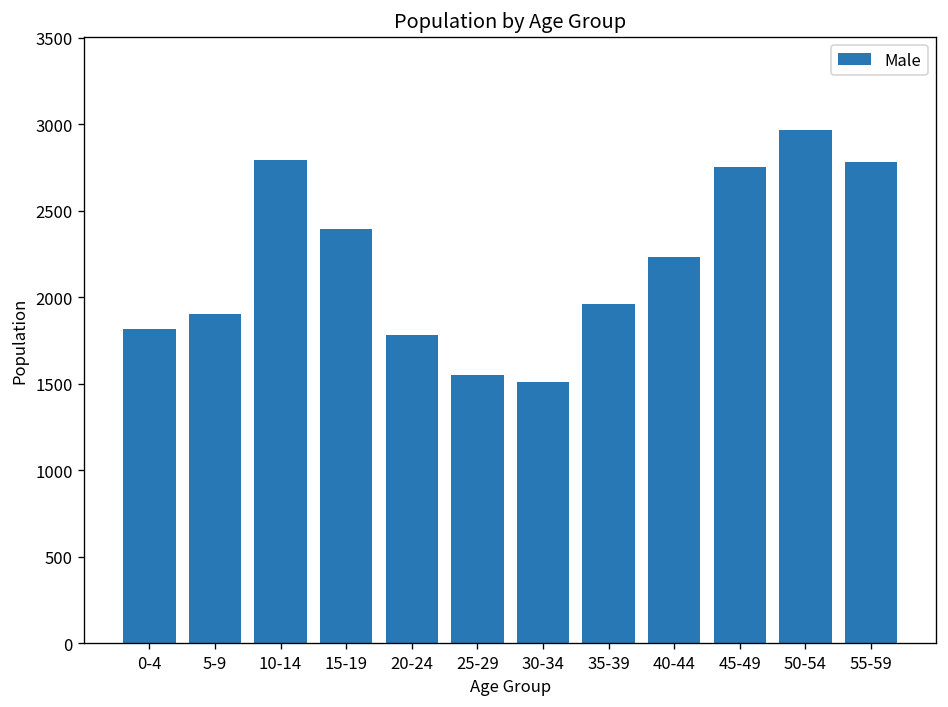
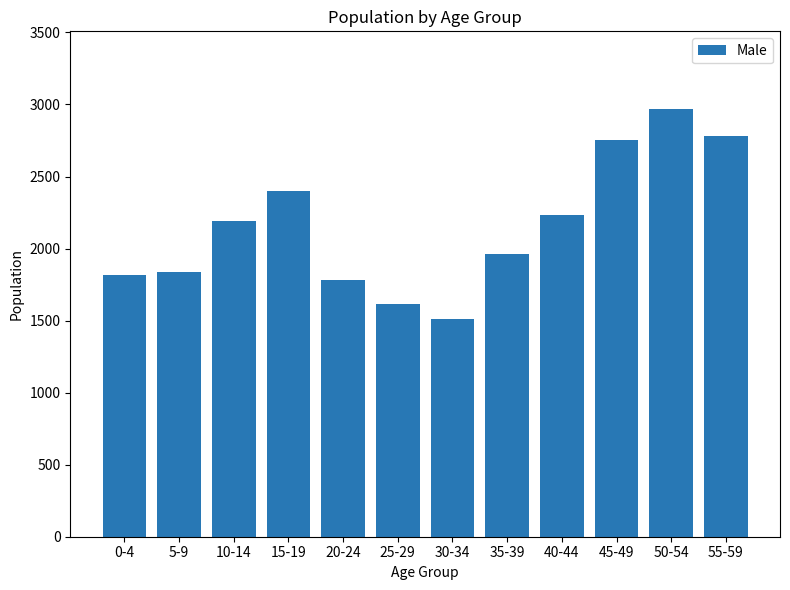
5-9: 1910 -> 1840
10-14: 2800 -> 2190
25-29: 1550 -> 1620
